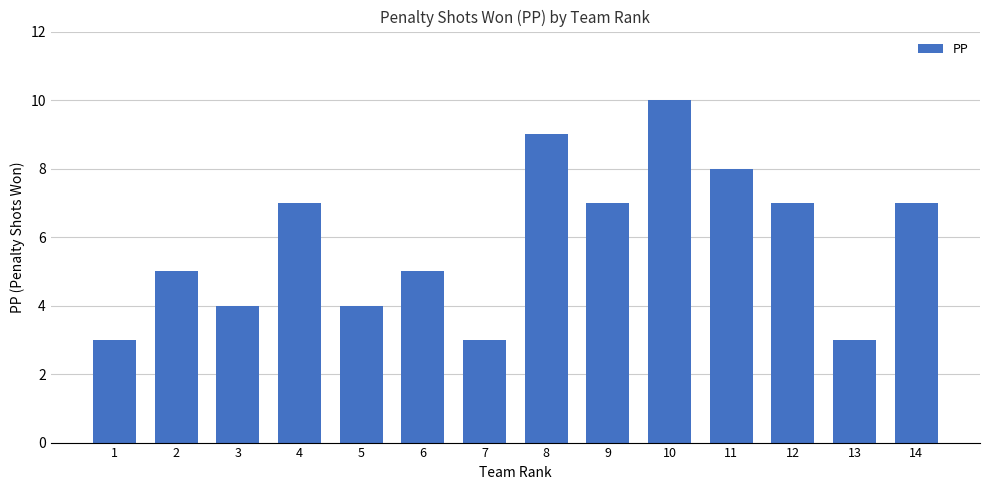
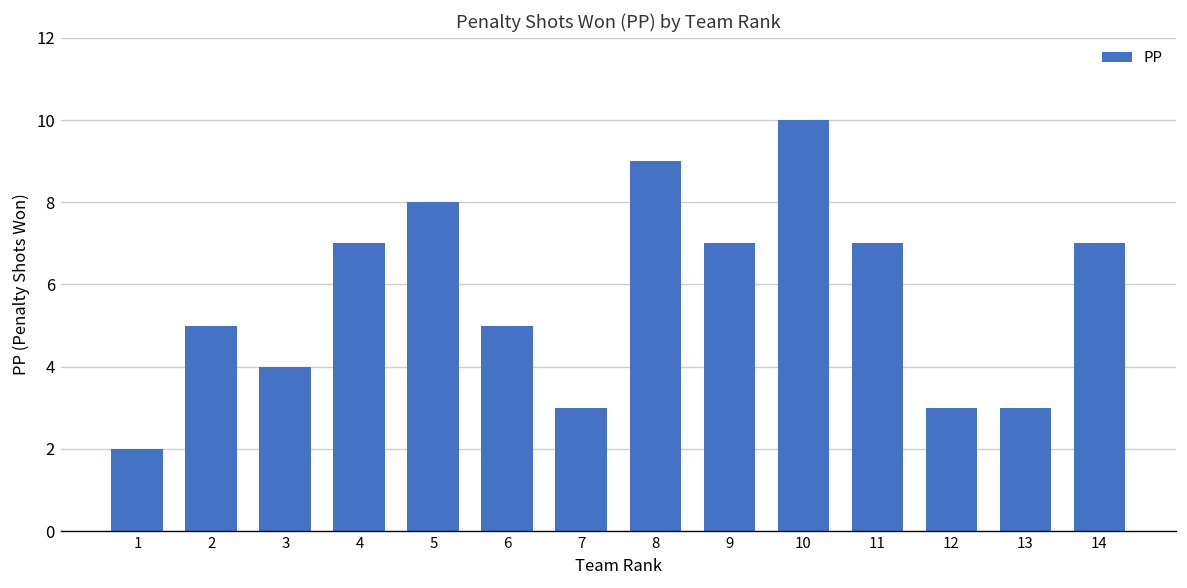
1: 3 -> 2
5: 4 -> 8
11: 8 -> 7
12: 7 -> 3
